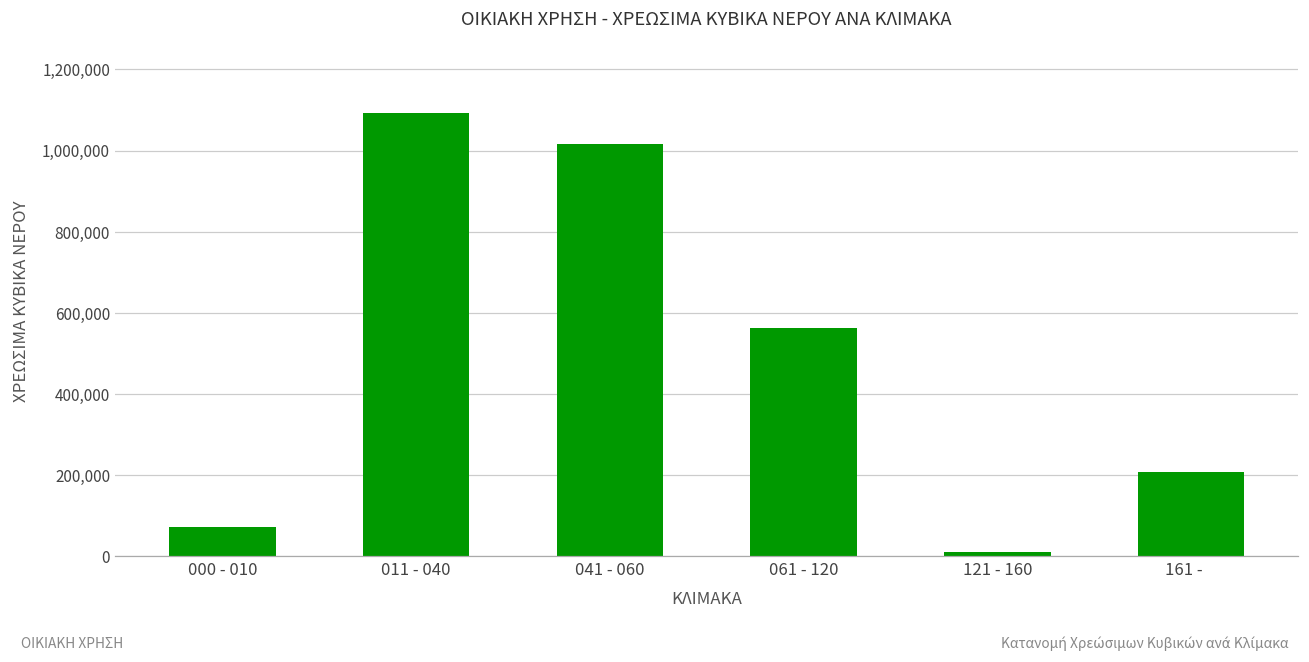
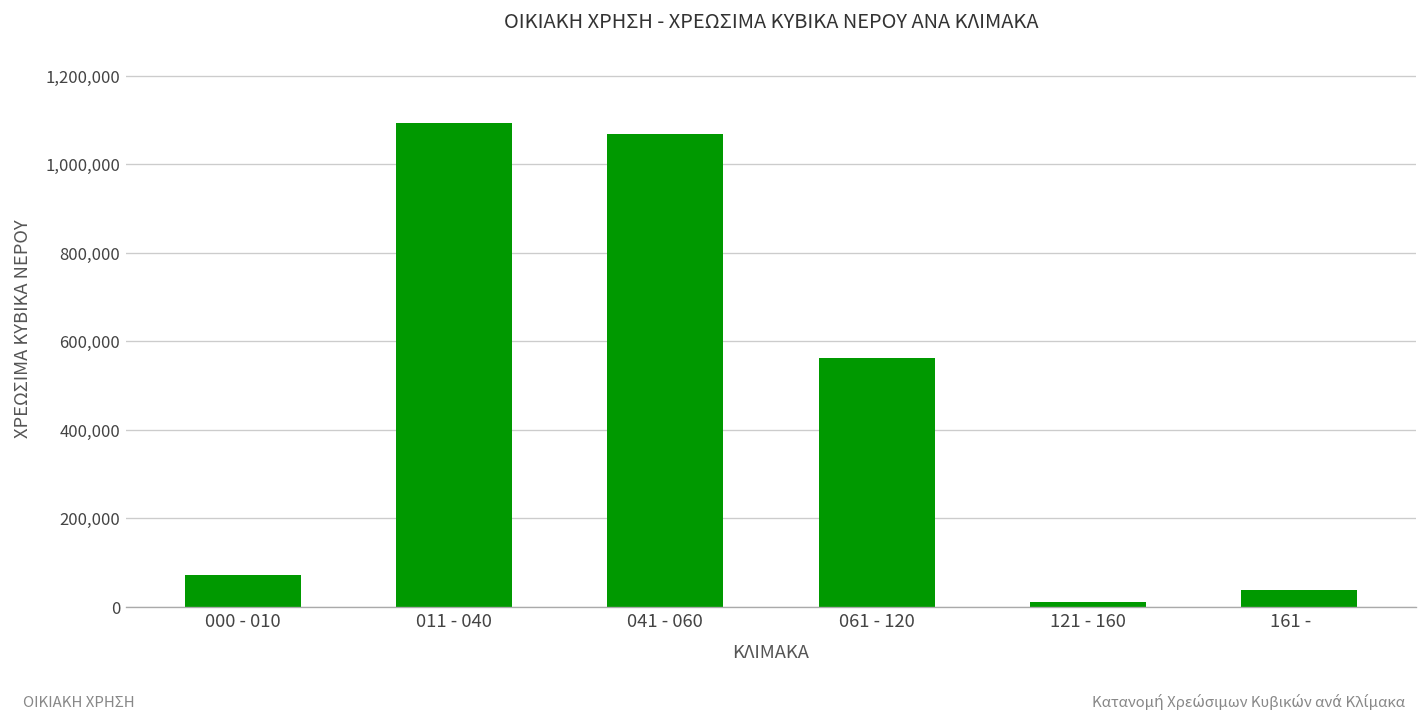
041 - 060: 1,020,000 -> 1,070,000
161 -: 210,000 -> 40,000
